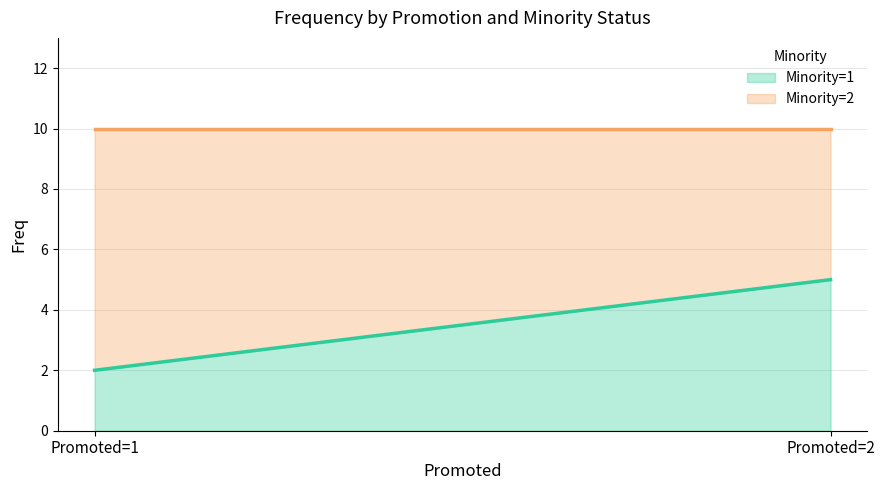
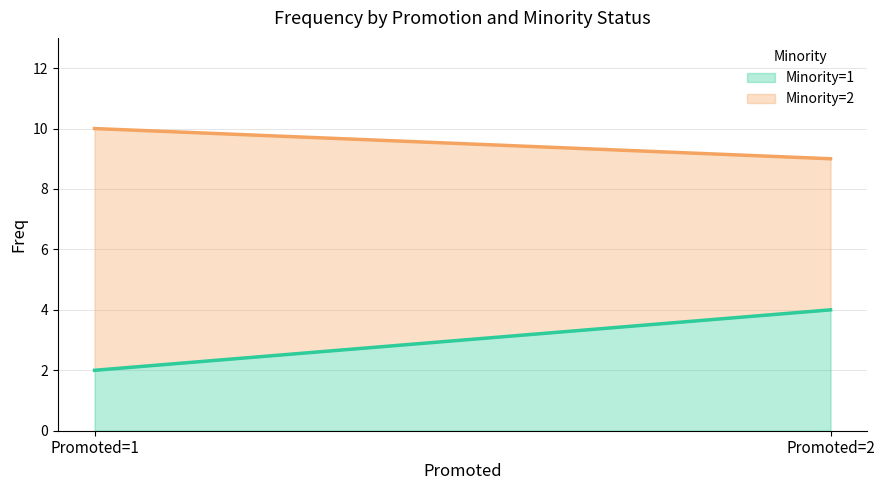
Minority=1, Promoted=2: 5 -> 4
